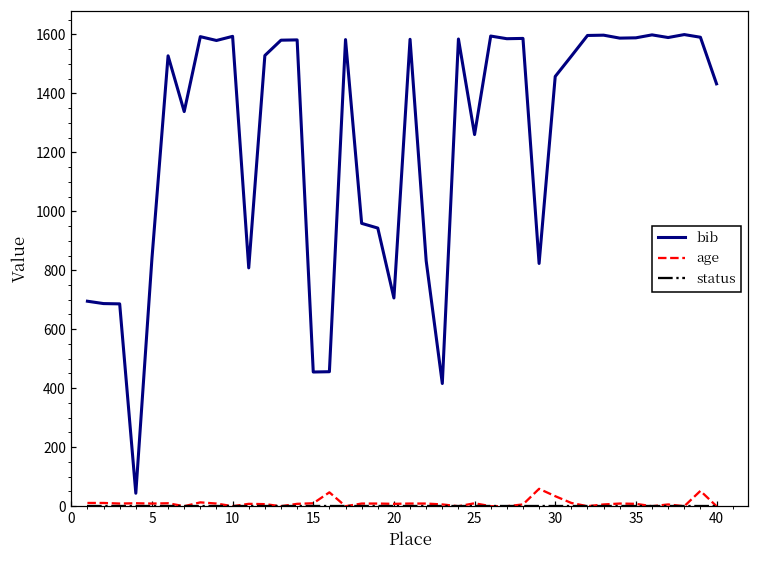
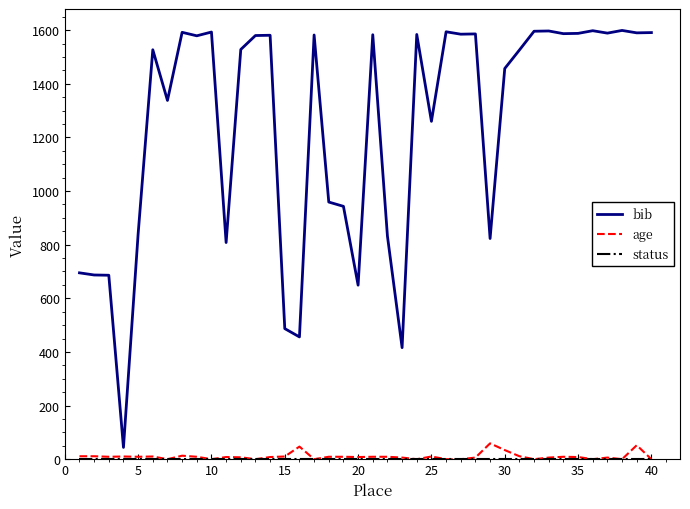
bib, 15: 460 -> 490
bib, 20: 710 -> 650
bib, 40: 1430 -> 1590
